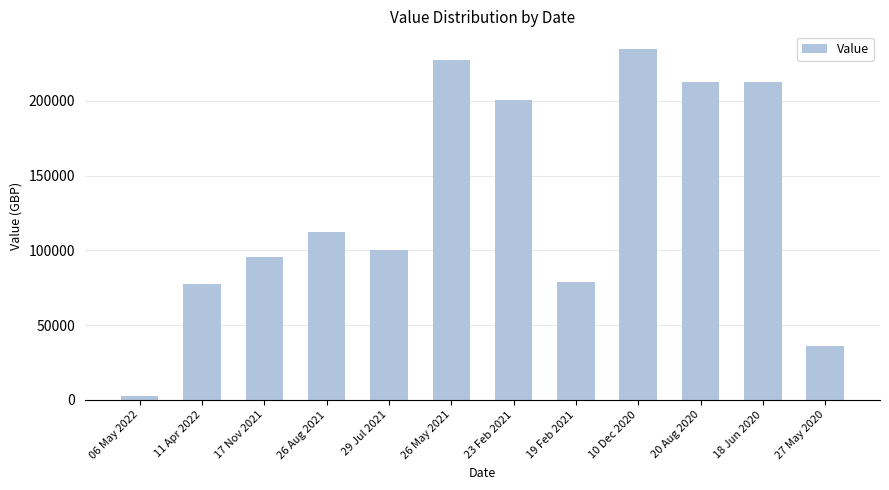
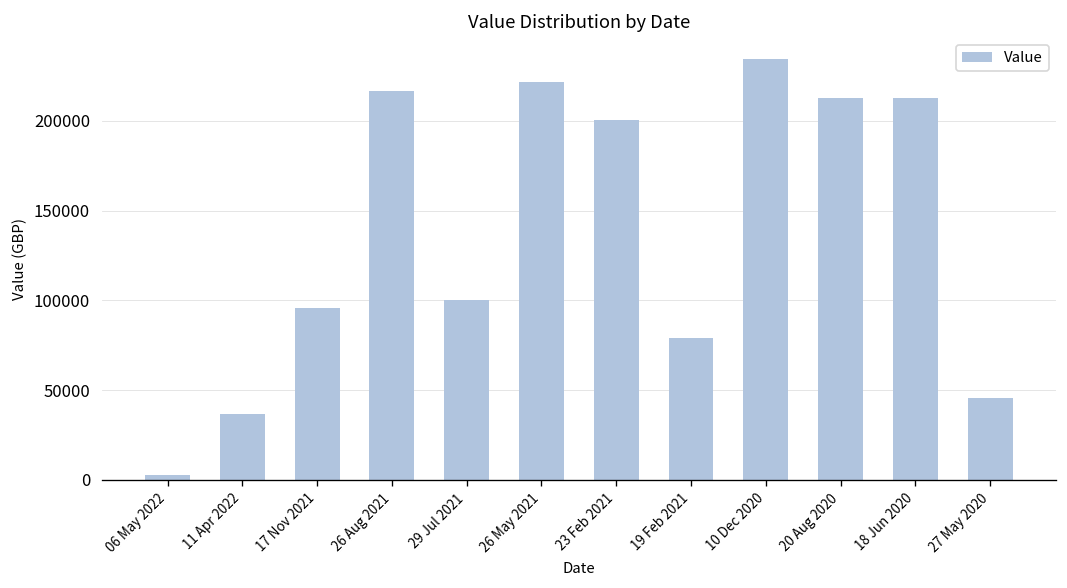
11 Apr 2022: 78000 -> 37000
26 Aug 2021: 112000 -> 217000
26 May 2021: 227000 -> 221000
27 May 2020: 36000 -> 46000
